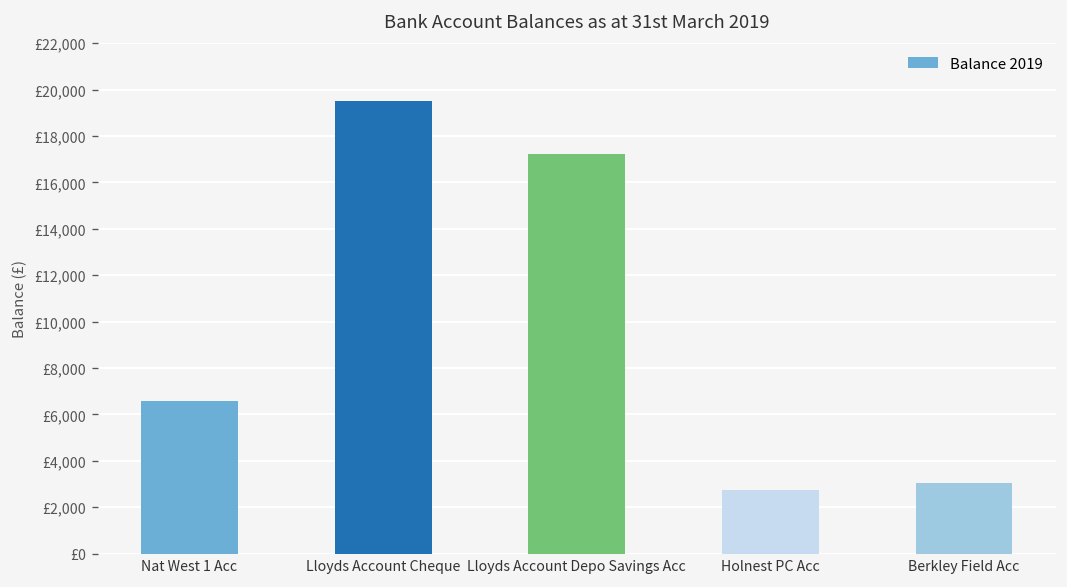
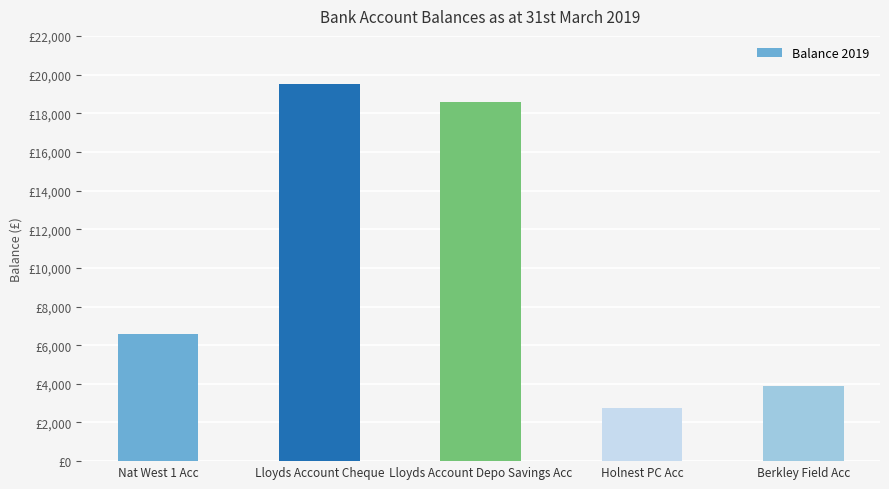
Lloyds Account Depo Savings Acc: £17,200 -> £18,600
Berkley Field Acc: £3,000 -> £3,900
